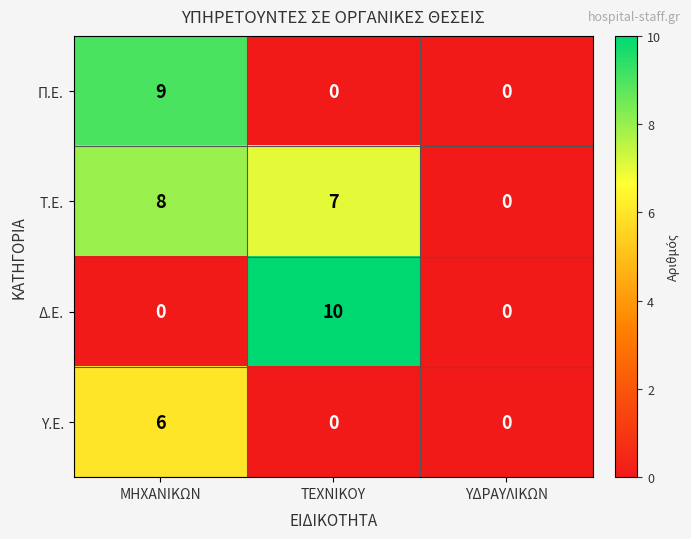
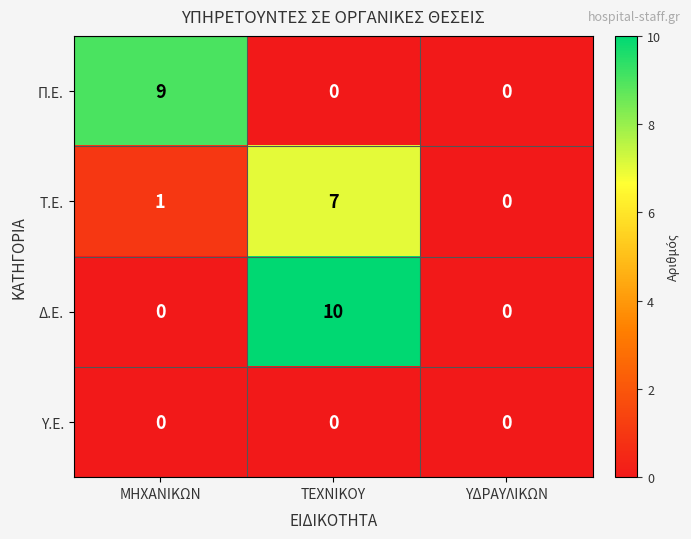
Τ.Ε., ΜΗΧΑΝΙΚΩΝ: 8 -> 1
Υ.Ε., ΜΗΧΑΝΙΚΩΝ: 6 -> 0
